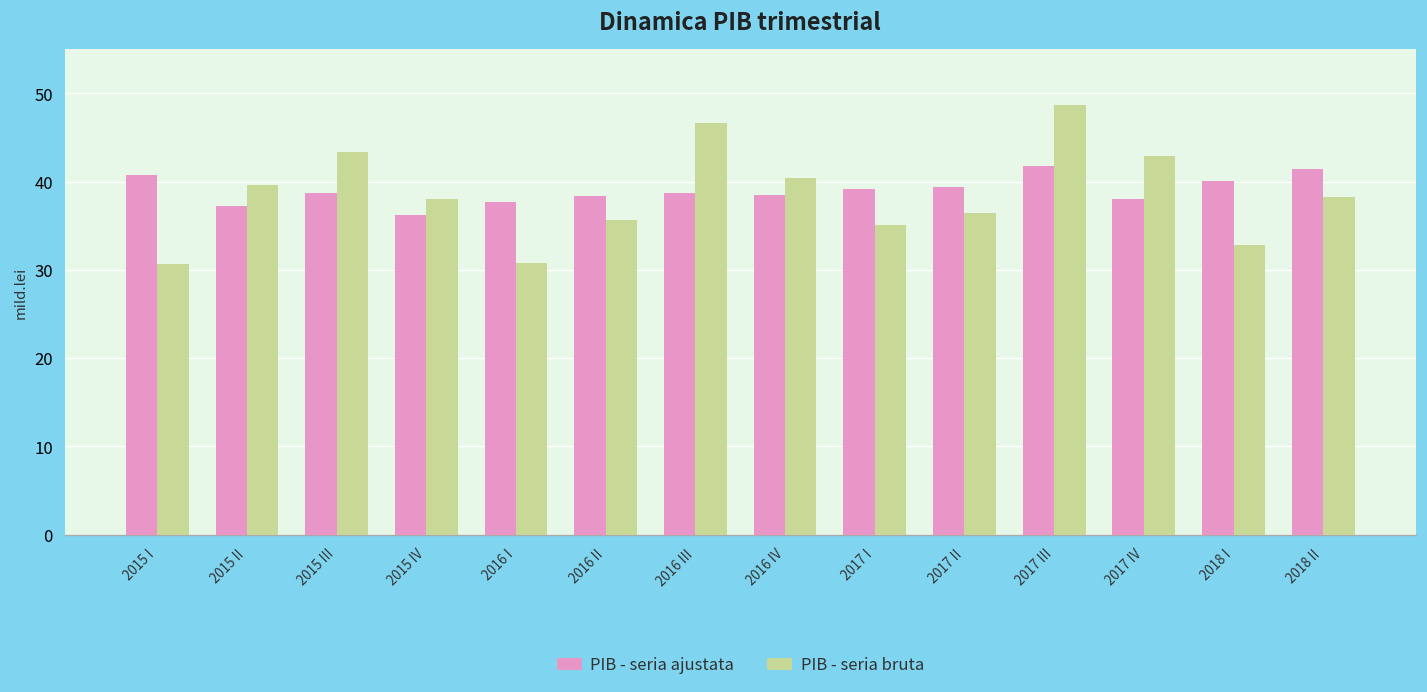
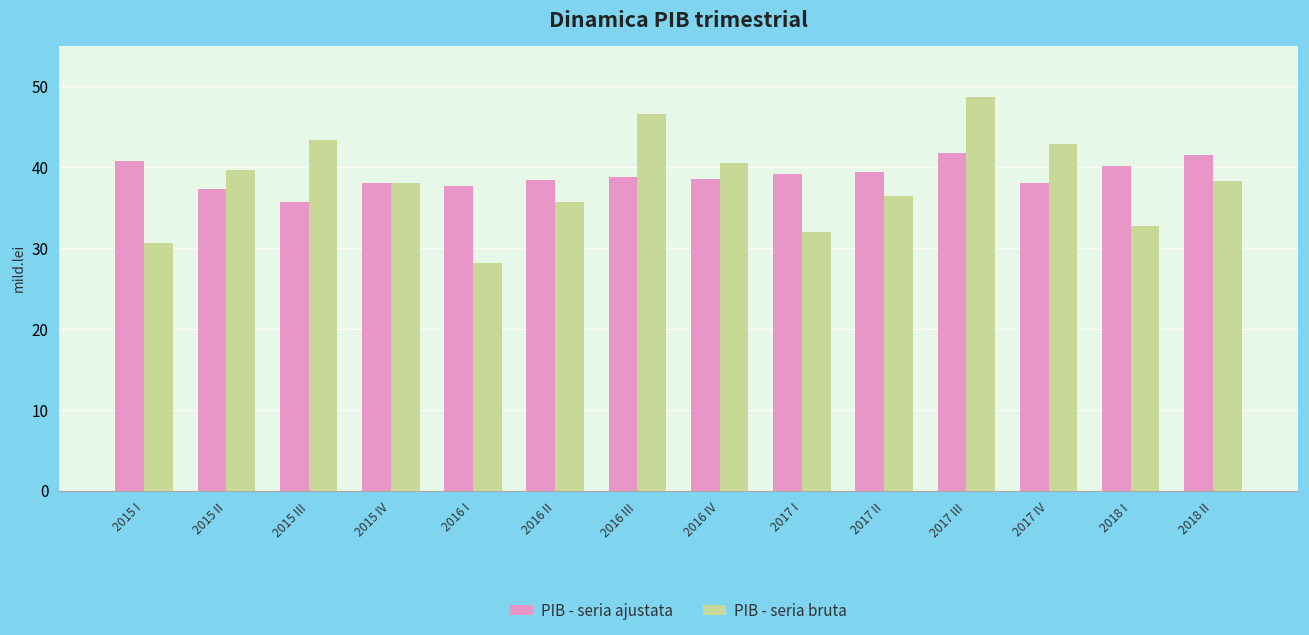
PIB - seria ajustata, 2015 III: 39 -> 36
PIB - seria ajustata, 2015 IV: 36 -> 38
PIB - seria bruta, 2016 I: 31 -> 28
PIB - seria bruta, 2017 I: 35 -> 32
